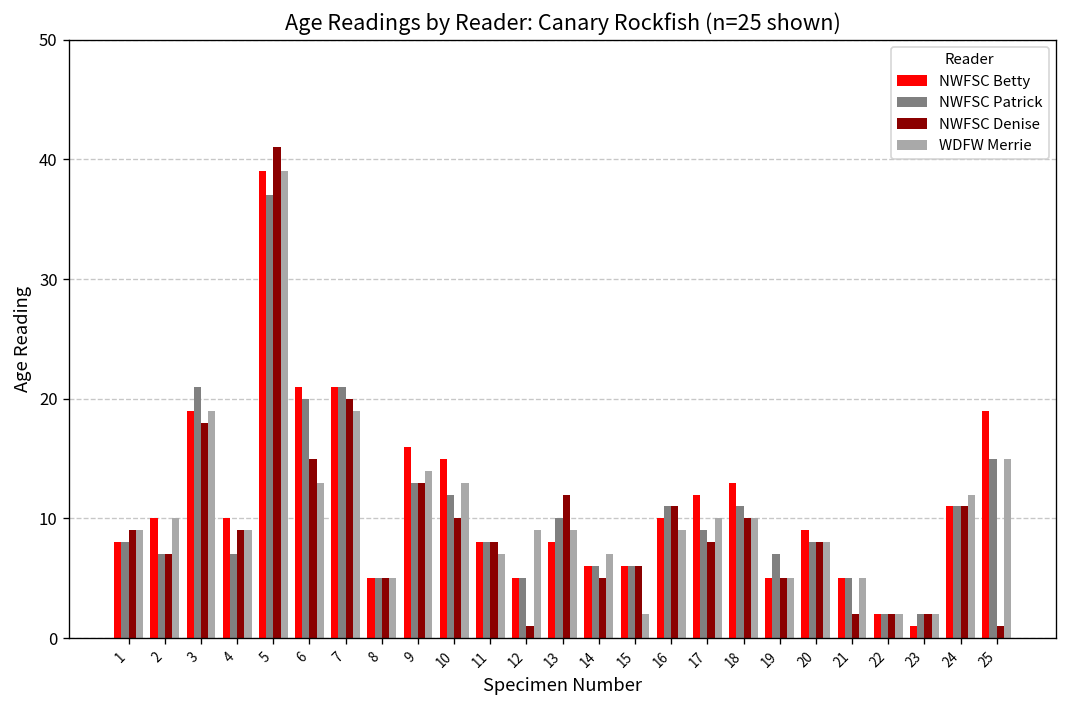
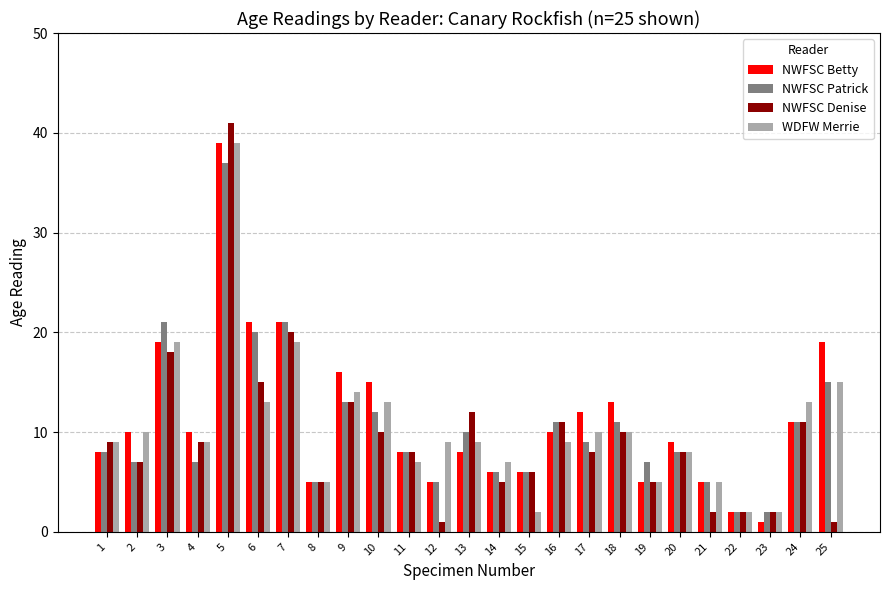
WDFW Merrie, 24: 12 -> 13
